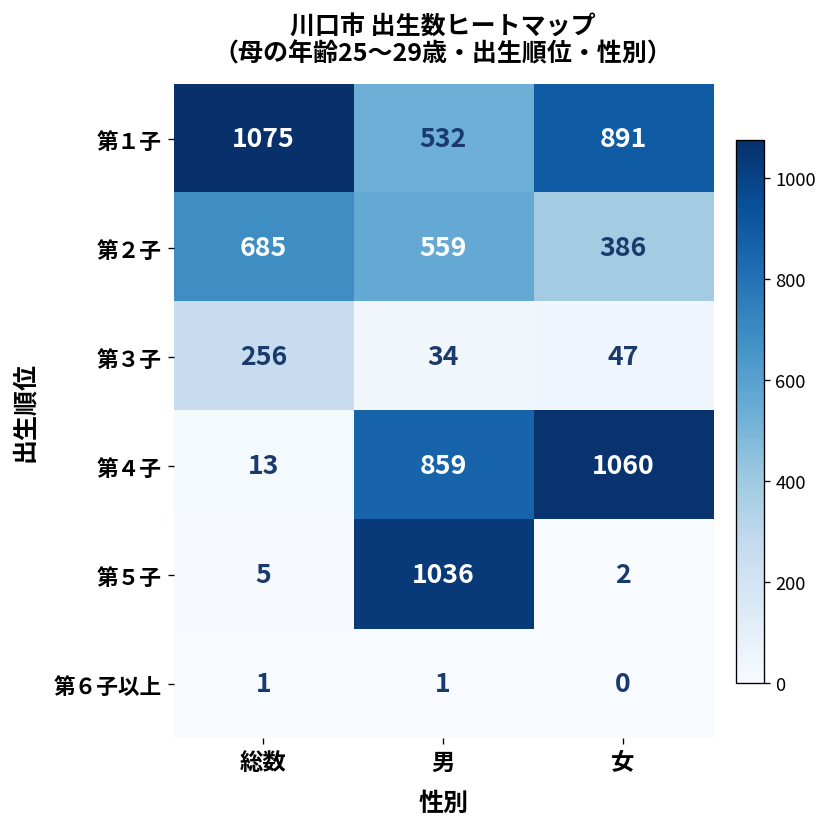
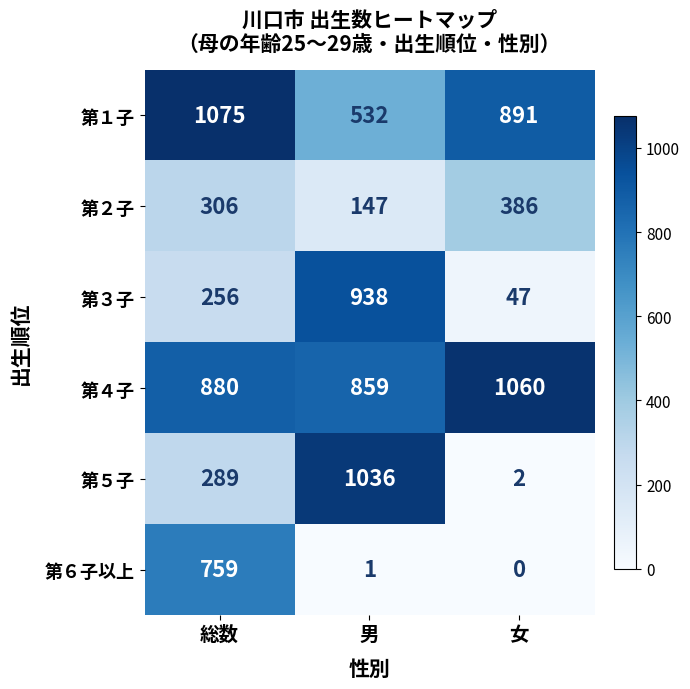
第２子, 総数: 685 -> 306
第２子, 男: 559 -> 147
第３子, 男: 34 -> 938
第４子, 総数: 13 -> 880
第５子, 総数: 5 -> 289
第６子以上, 総数: 1 -> 759
